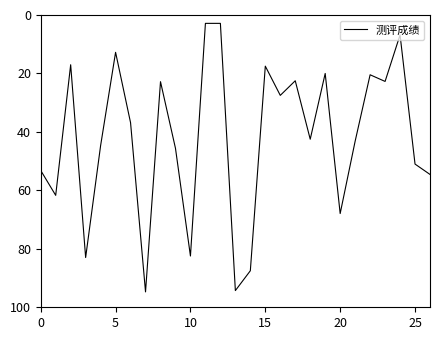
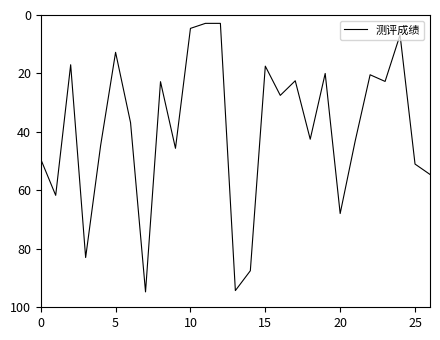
0: 53 -> 49
10: 82 -> 5
